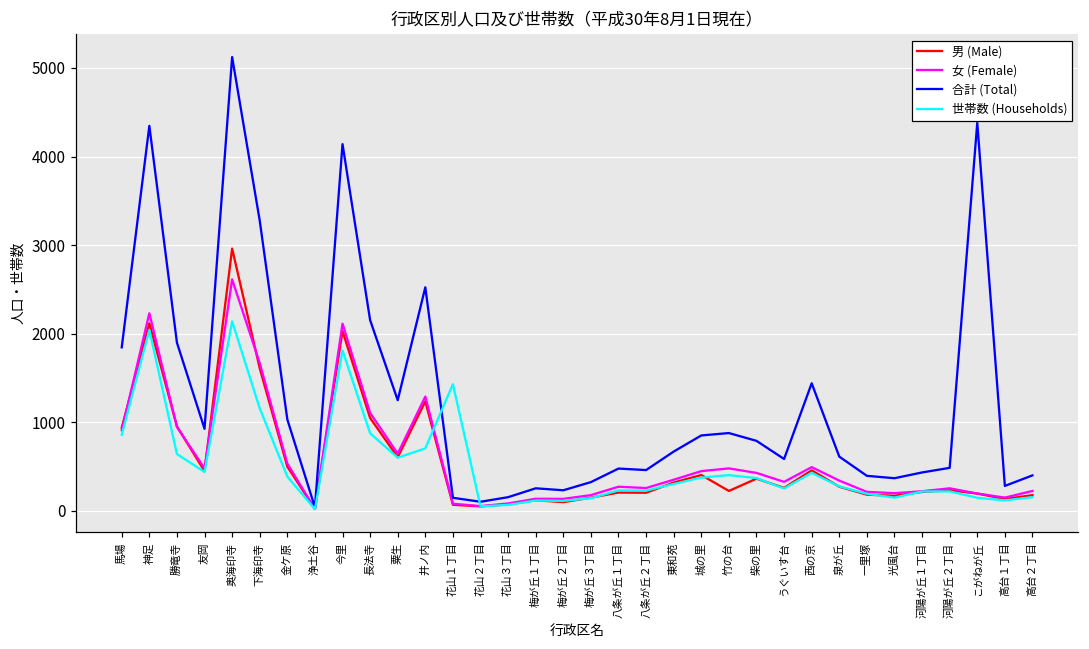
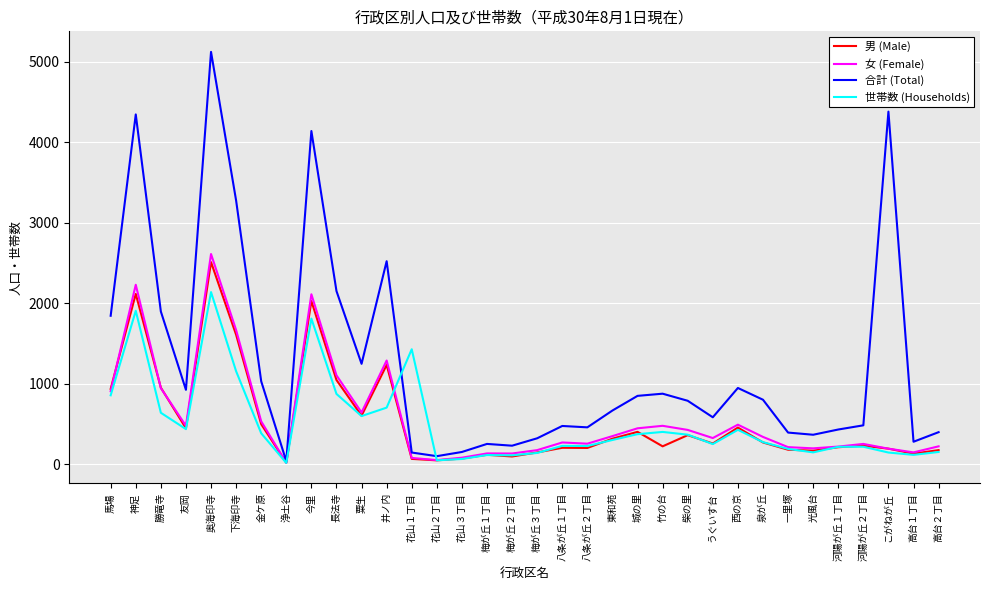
世帯数 (Households), 神足: 2000 -> 1900
男 (Male), 奥海印寺: 3000 -> 2500
合計 (Total), 西の京: 1400 -> 900
合計 (Total), 泉が丘: 600 -> 800
